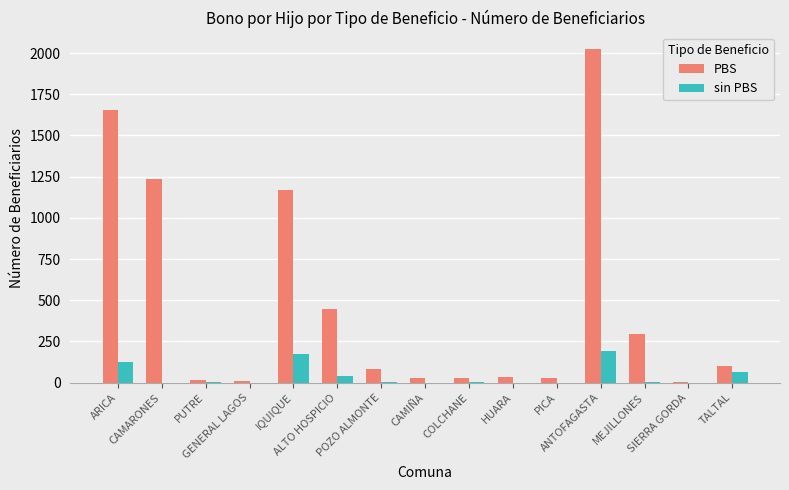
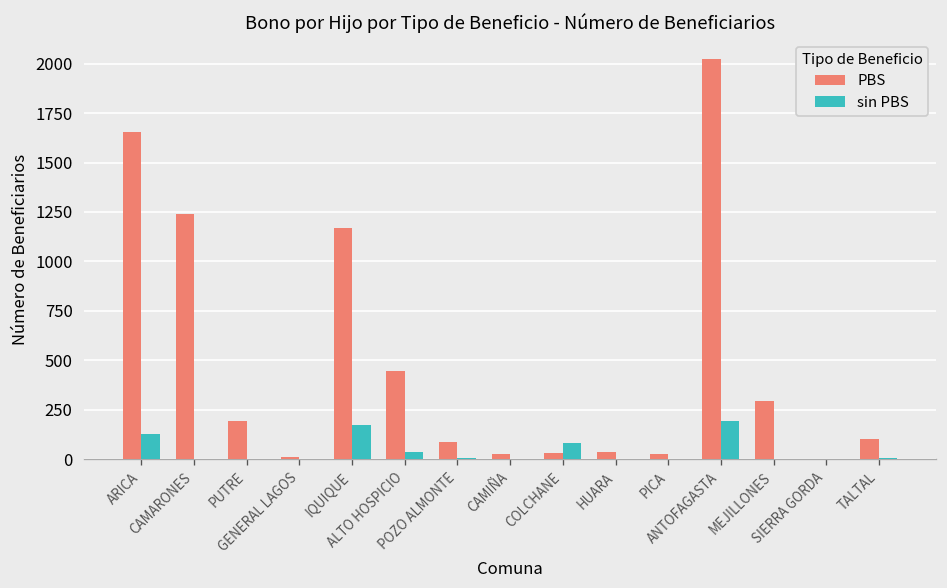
PBS, PUTRE: 20 -> 190
sin PBS, COLCHANE: 0 -> 80
sin PBS, TALTAL: 70 -> 10
